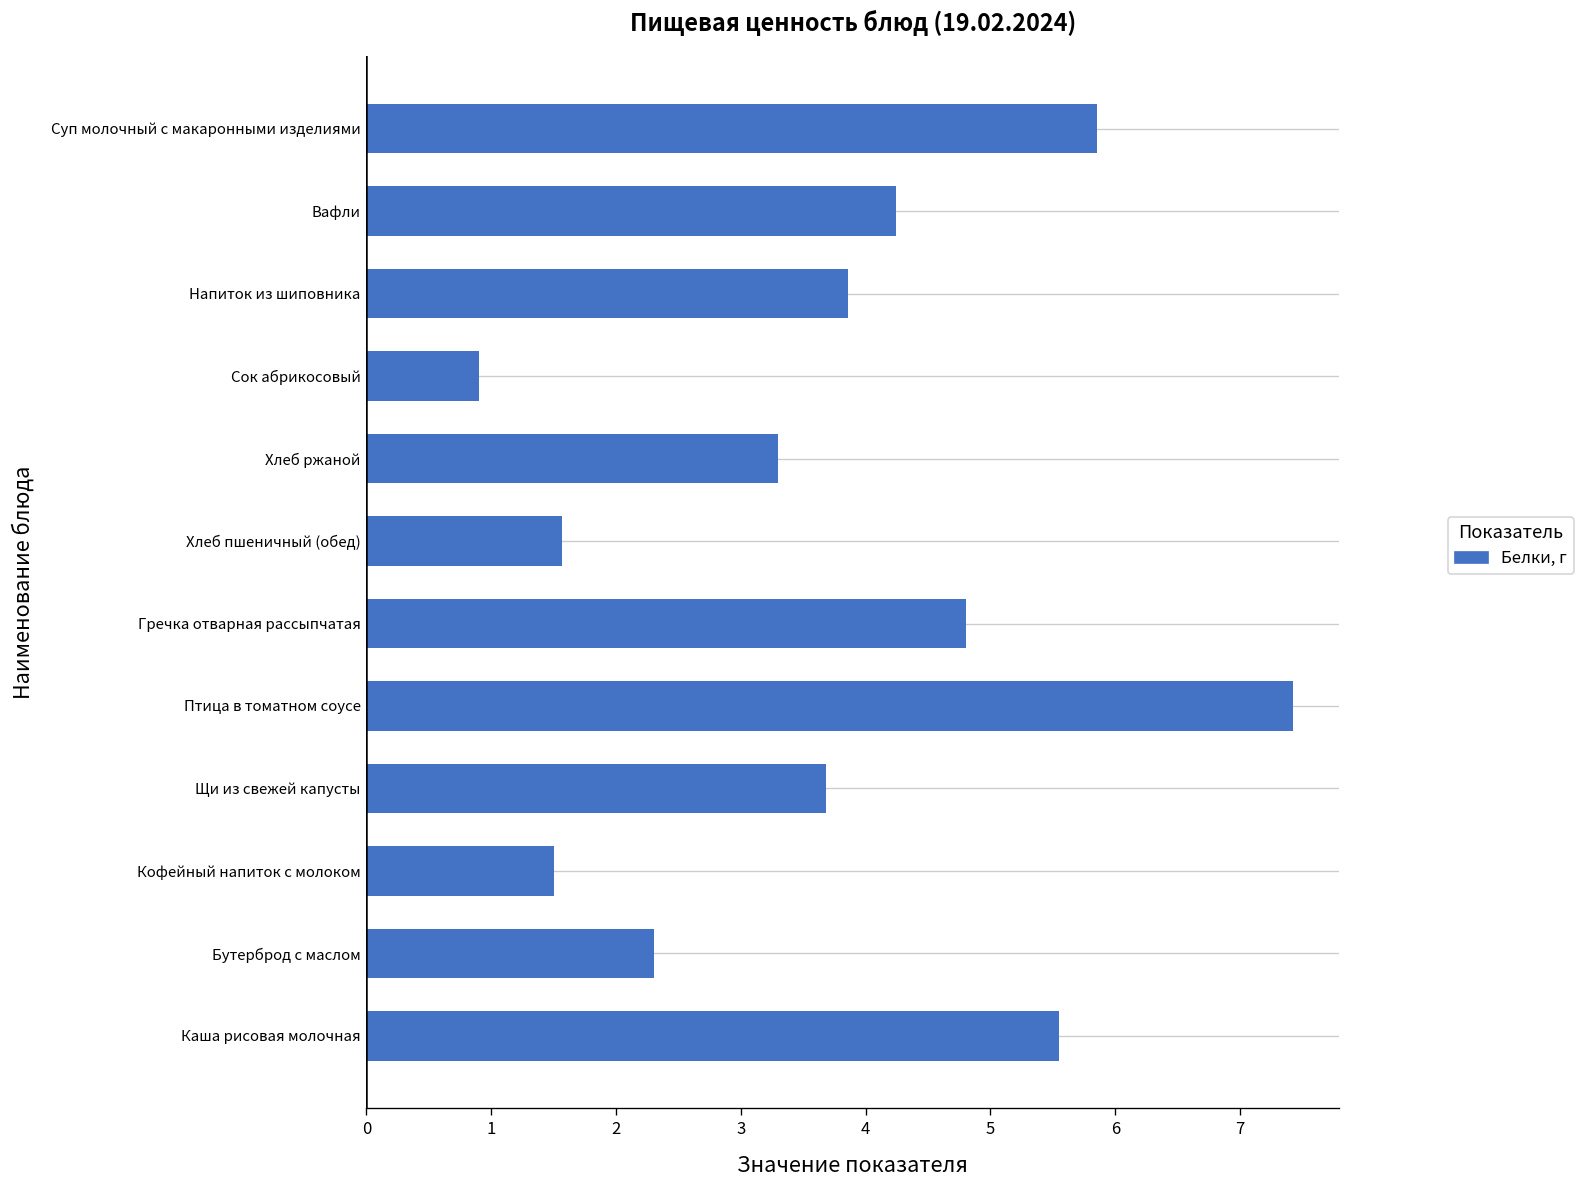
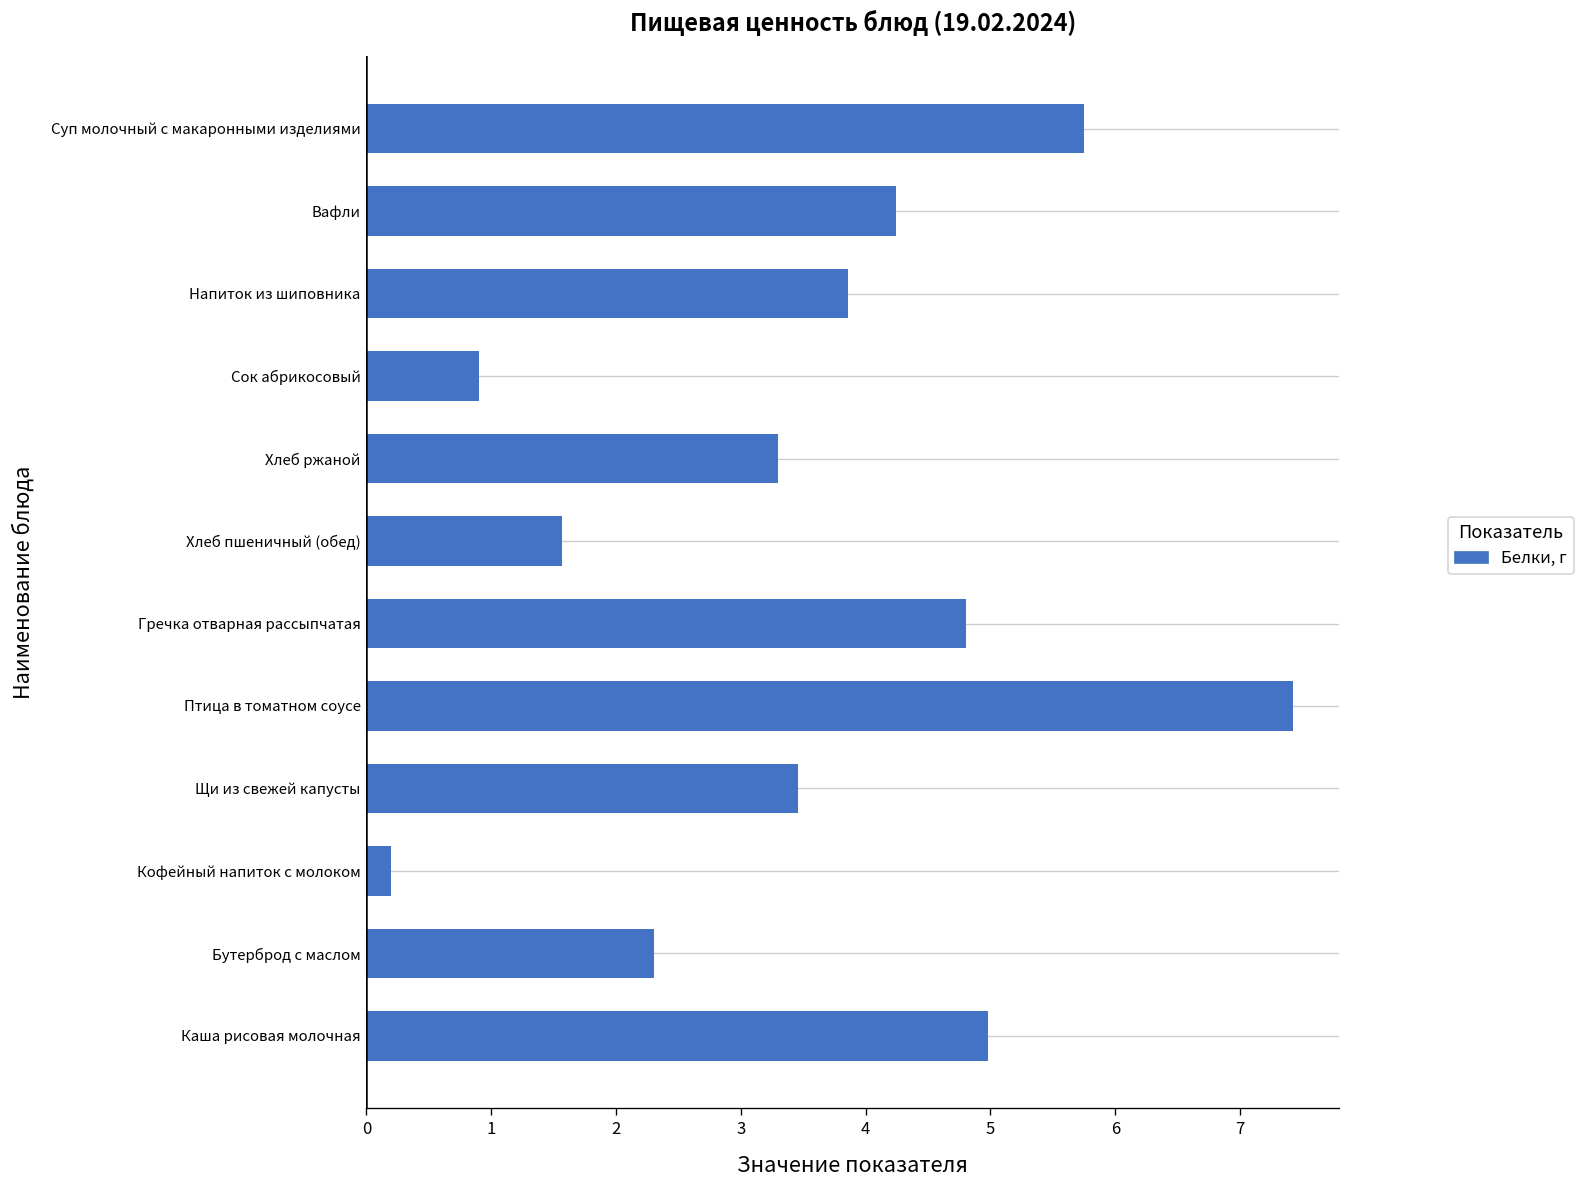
Суп молочный с макаронными изделиями: 5.85 -> 5.75
Щи из свежей капусты: 3.68 -> 3.46
Кофейный напиток с молоком: 1.5 -> 0.2
Каша рисовая молочная: 5.55 -> 4.98
